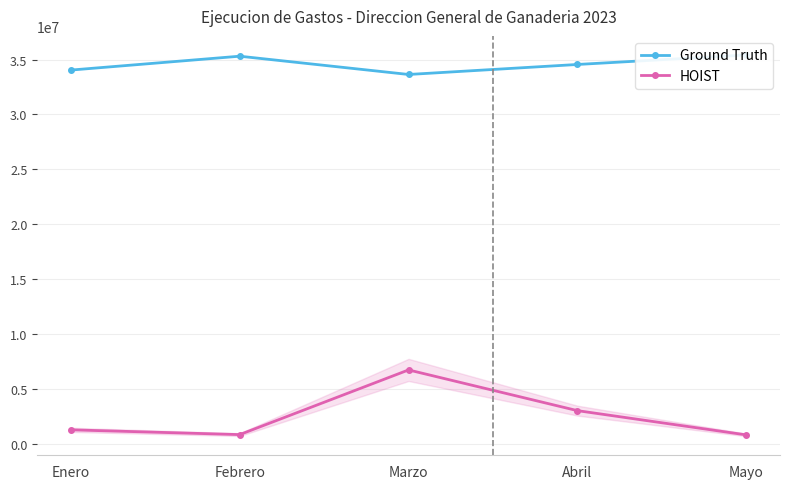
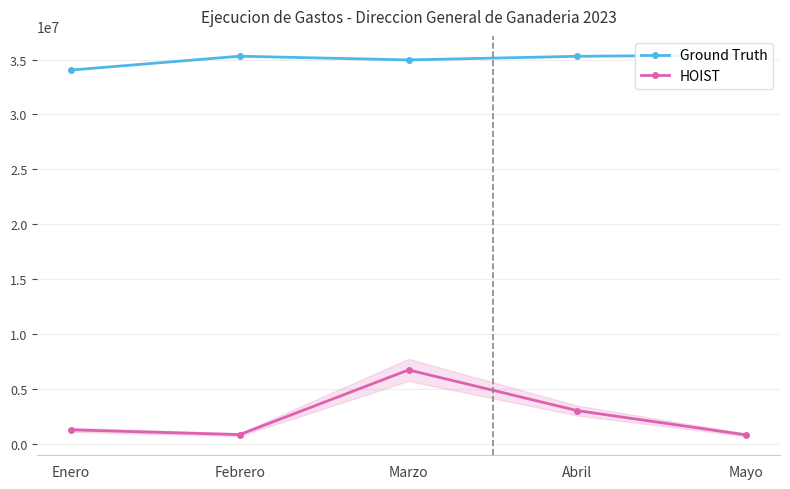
Ground Truth, Marzo: 33600000 -> 35000000
Ground Truth, Abril: 34600000 -> 35300000
